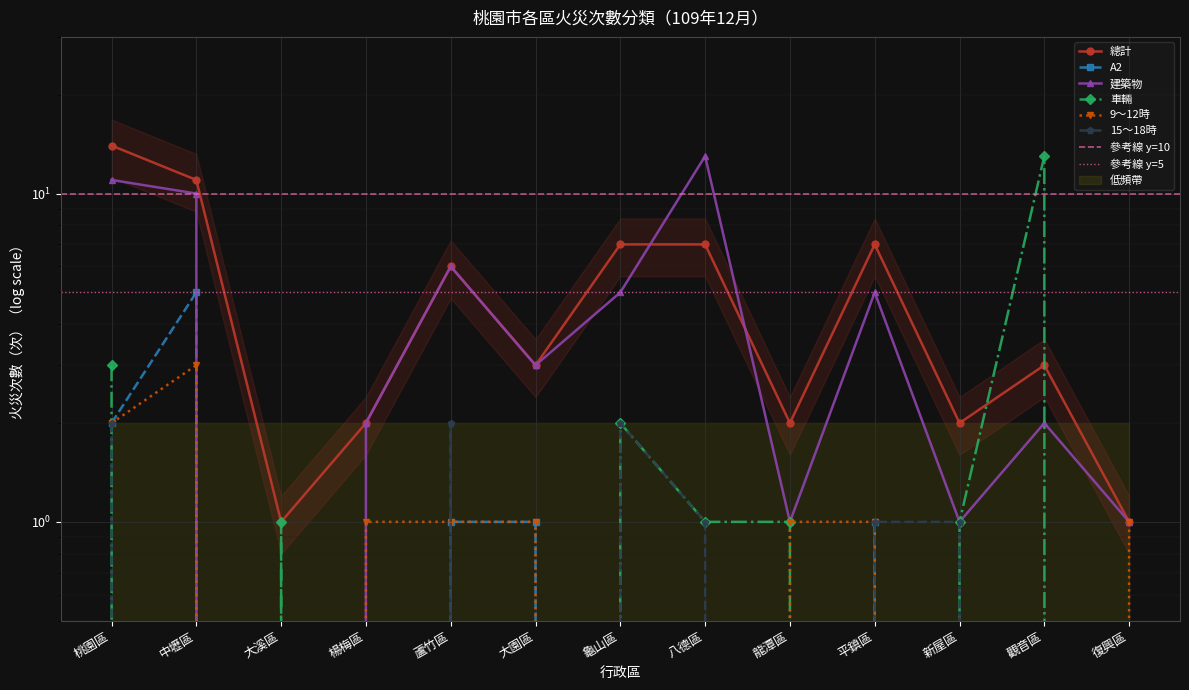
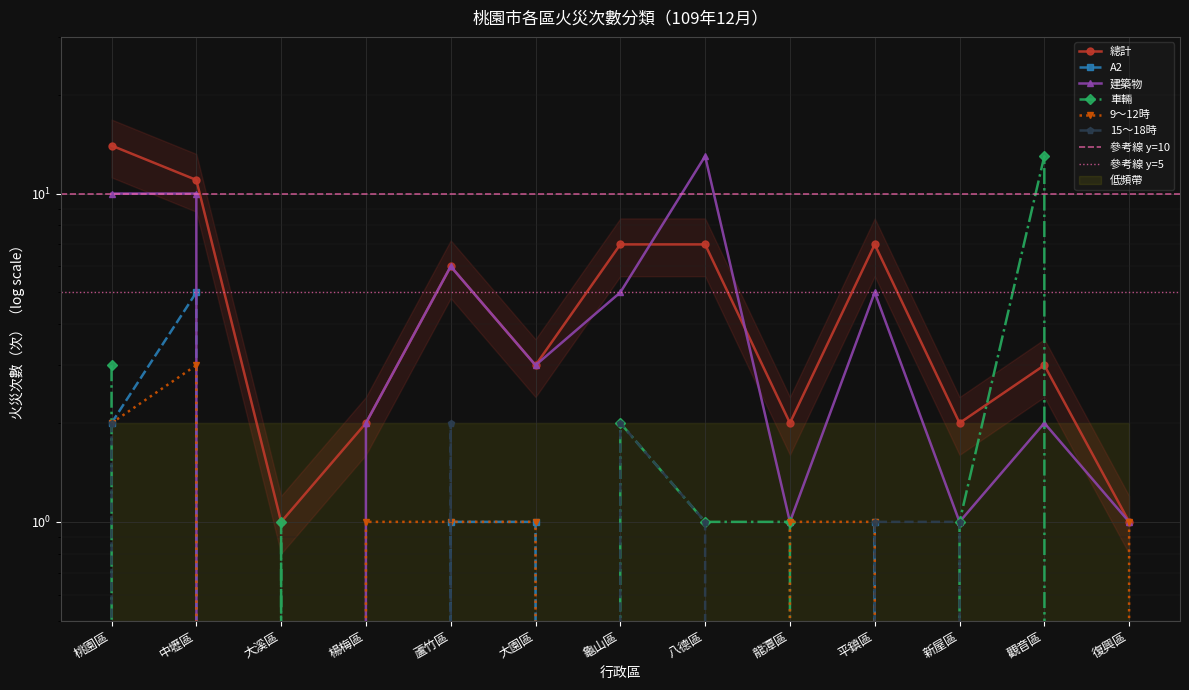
建築物, 桃園區: 11 -> 10
